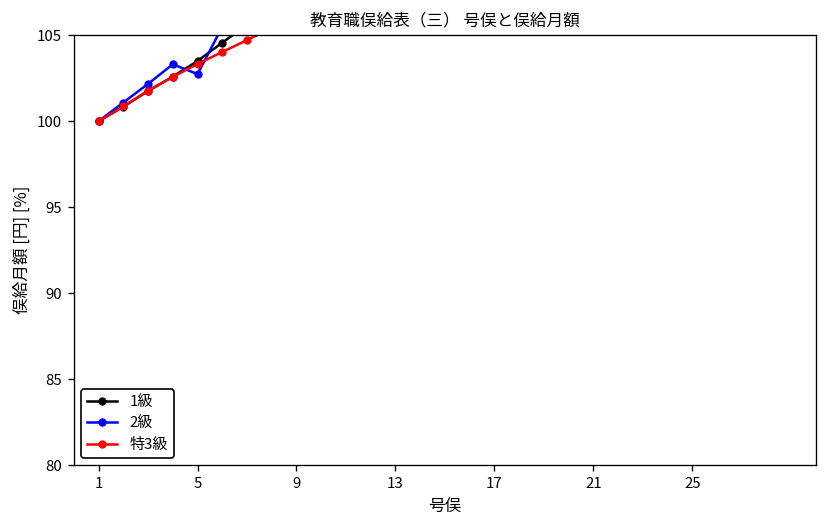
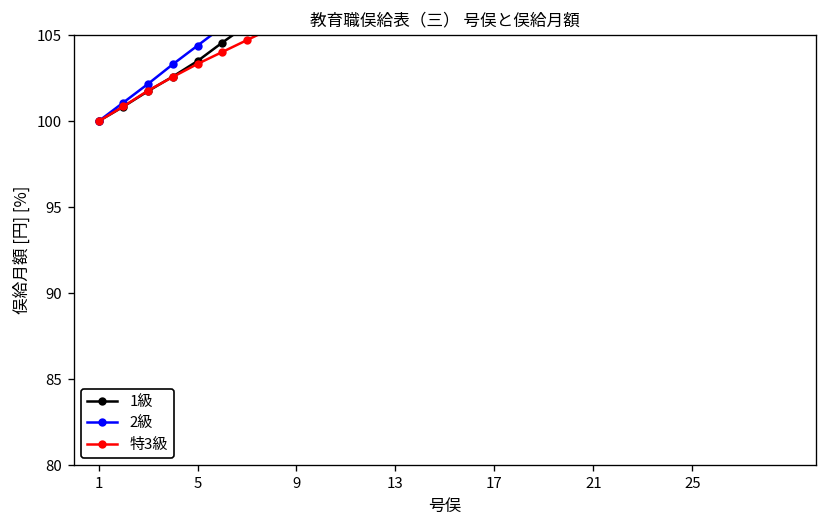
2級, 5: 102.7 -> 104.4
